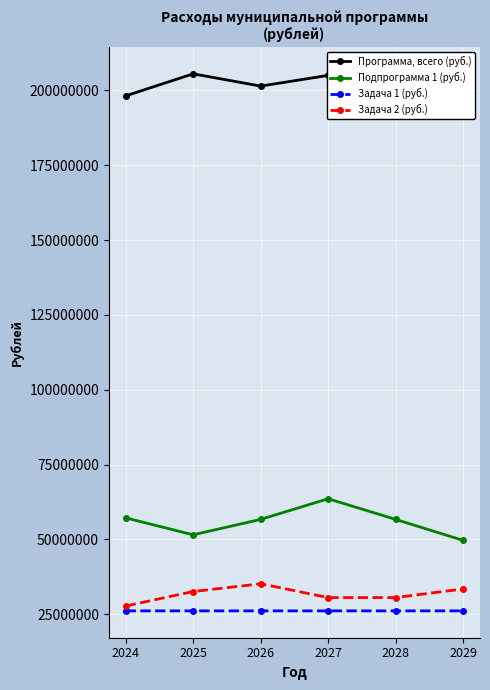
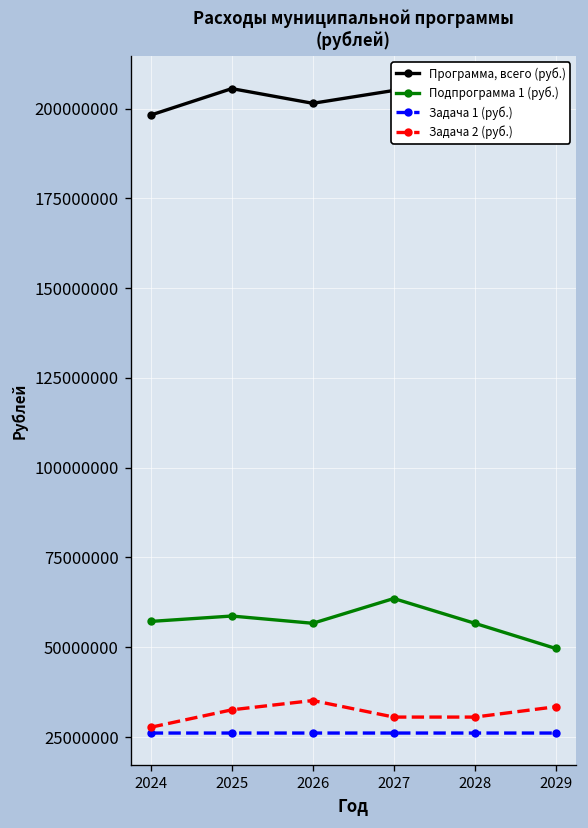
Подпрограмма 1 (руб.), 2025: 52000000 -> 59000000
